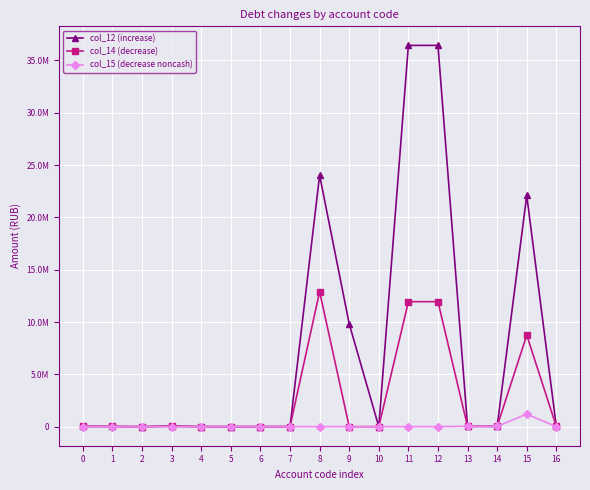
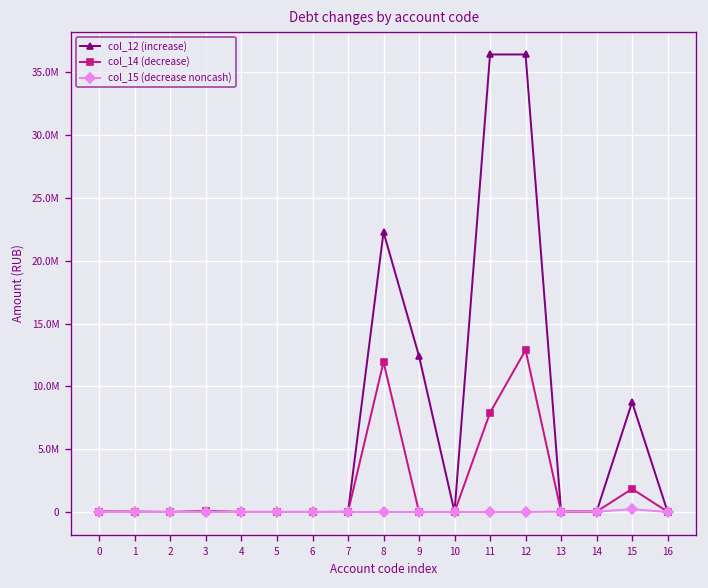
col_12 (increase), 8: 24000000 -> 22300000
col_14 (decrease), 8: 12900000 -> 11900000
col_12 (increase), 9: 9800000 -> 12400000
col_14 (decrease), 11: 11900000 -> 7900000
col_14 (decrease), 12: 11900000 -> 12900000
col_12 (increase), 15: 22100000 -> 8700000
col_14 (decrease), 15: 8700000 -> 1800000
col_15 (decrease noncash), 15: 1200000 -> 200000
